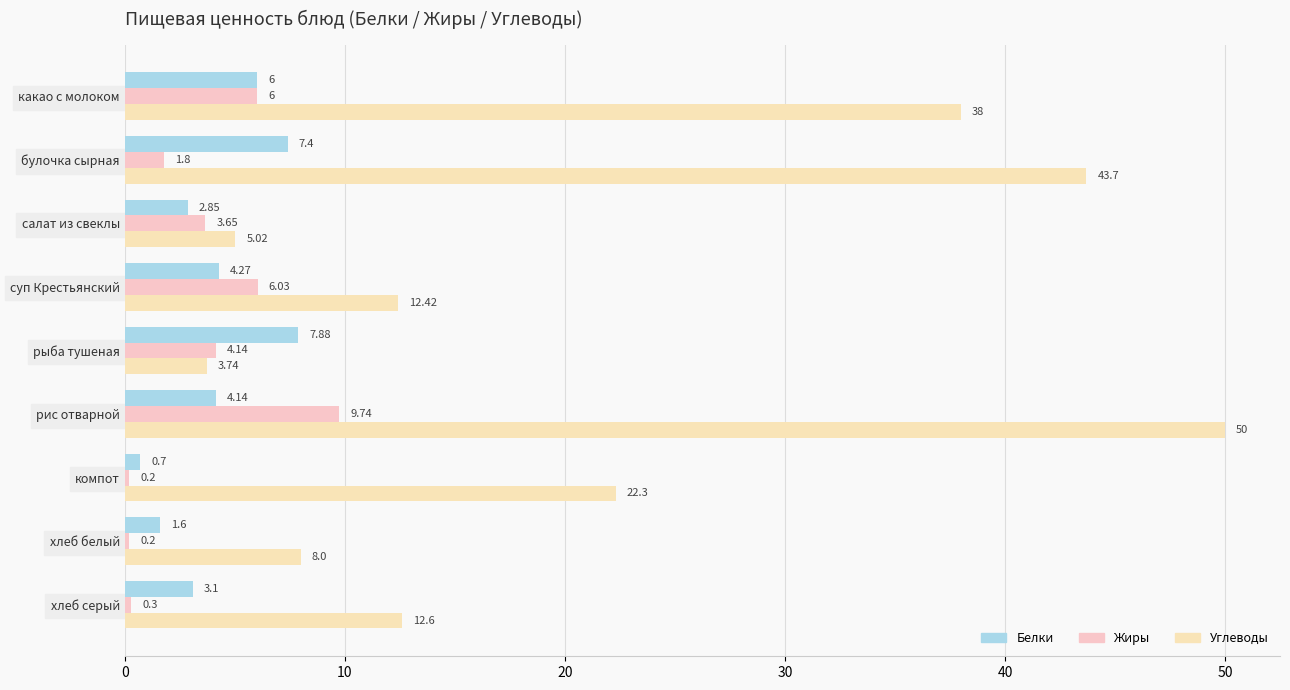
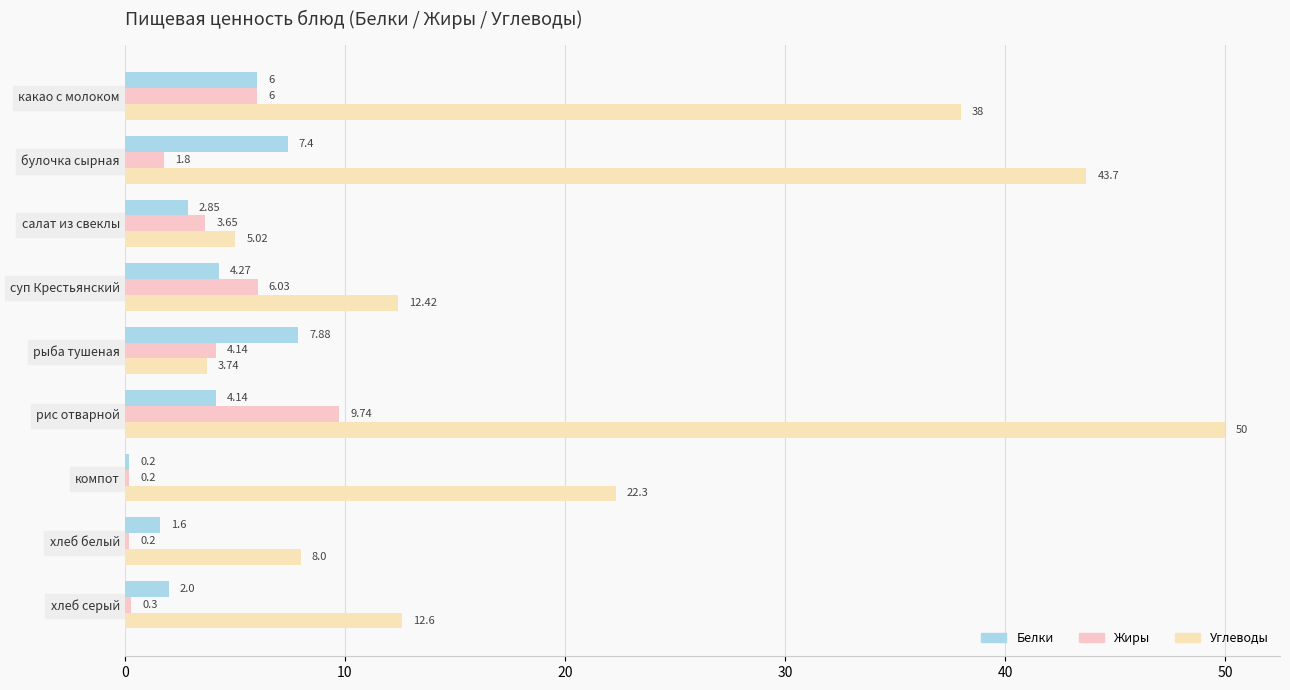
Белки, компот: 0.7 -> 0.2
Белки, хлеб серый: 3.1 -> 2.0
